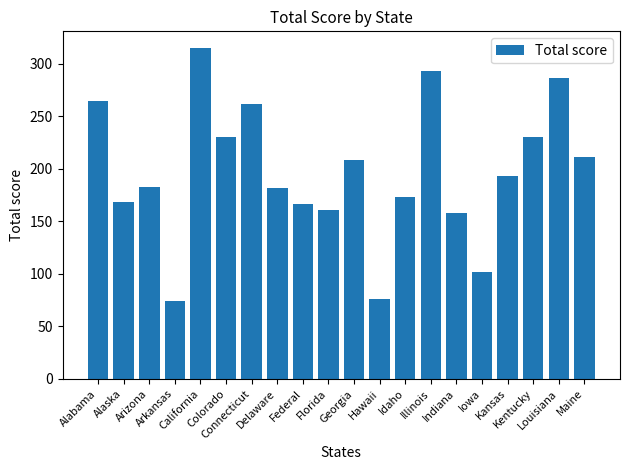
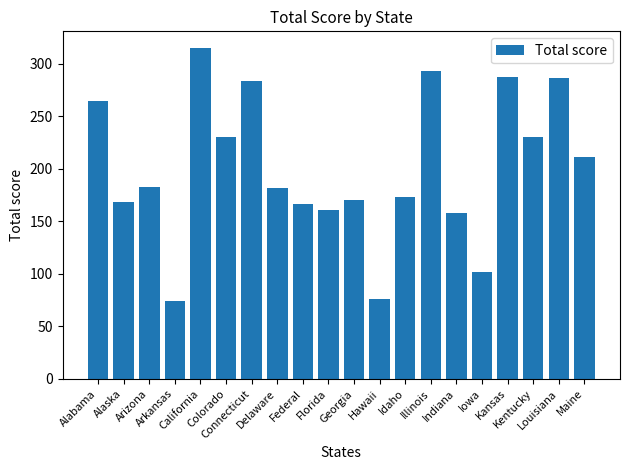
Connecticut: 261 -> 284
Georgia: 209 -> 170
Kansas: 193 -> 288
